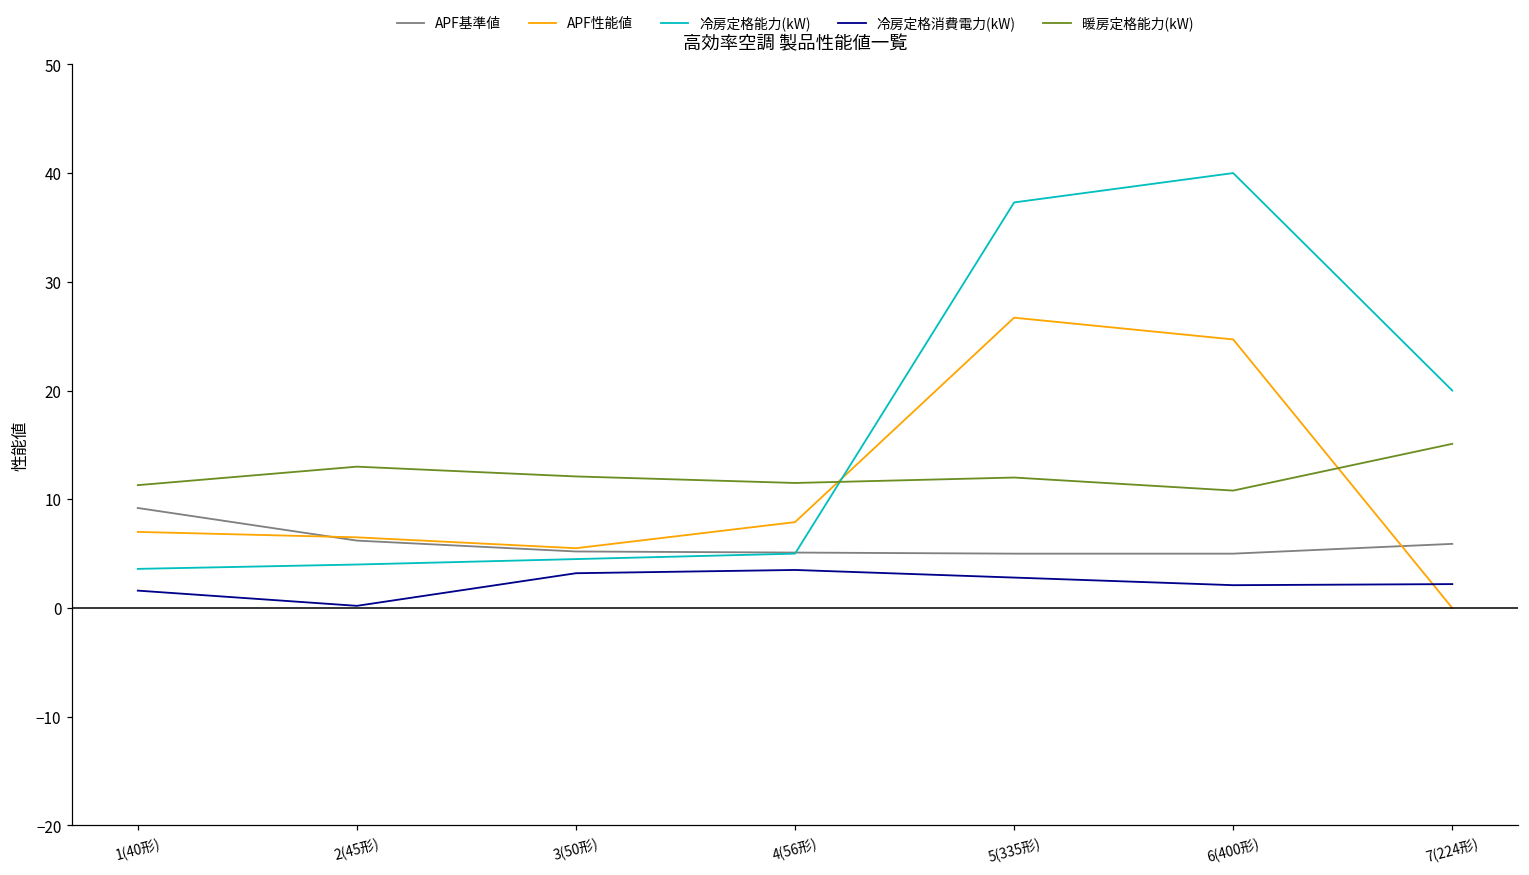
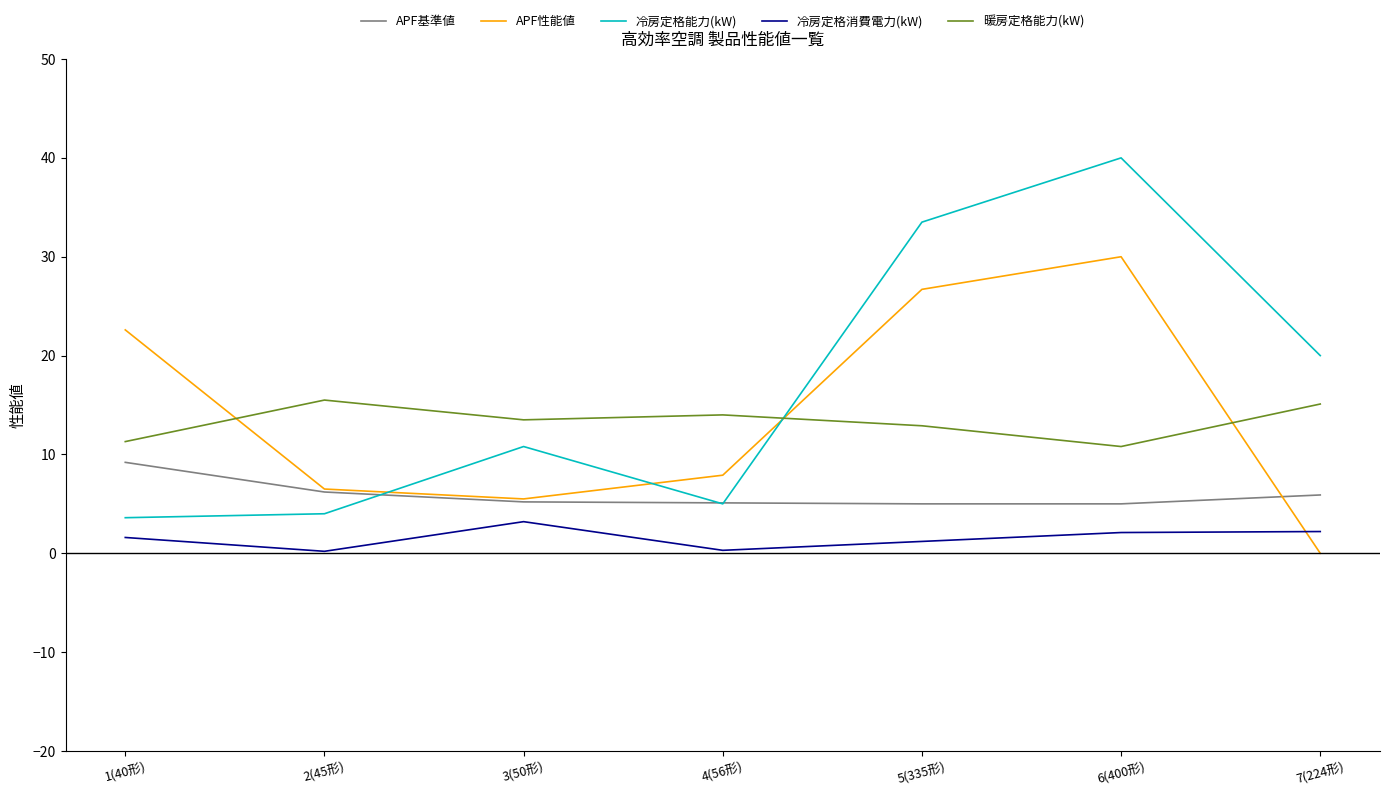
APF性能値, 1(40形): 7 -> 23
暖房定格能力(kW), 2(45形): 13 -> 16
冷房定格能力(kW), 3(50形): 5 -> 11
暖房定格能力(kW), 3(50形): 12 -> 14
冷房定格消費電力(kW), 4(56形): 4 -> 0
暖房定格能力(kW), 4(56形): 12 -> 14
冷房定格能力(kW), 5(335形): 37 -> 34
冷房定格消費電力(kW), 5(335形): 3 -> 1
暖房定格能力(kW), 5(335形): 12 -> 13
APF性能値, 6(400形): 25 -> 30
